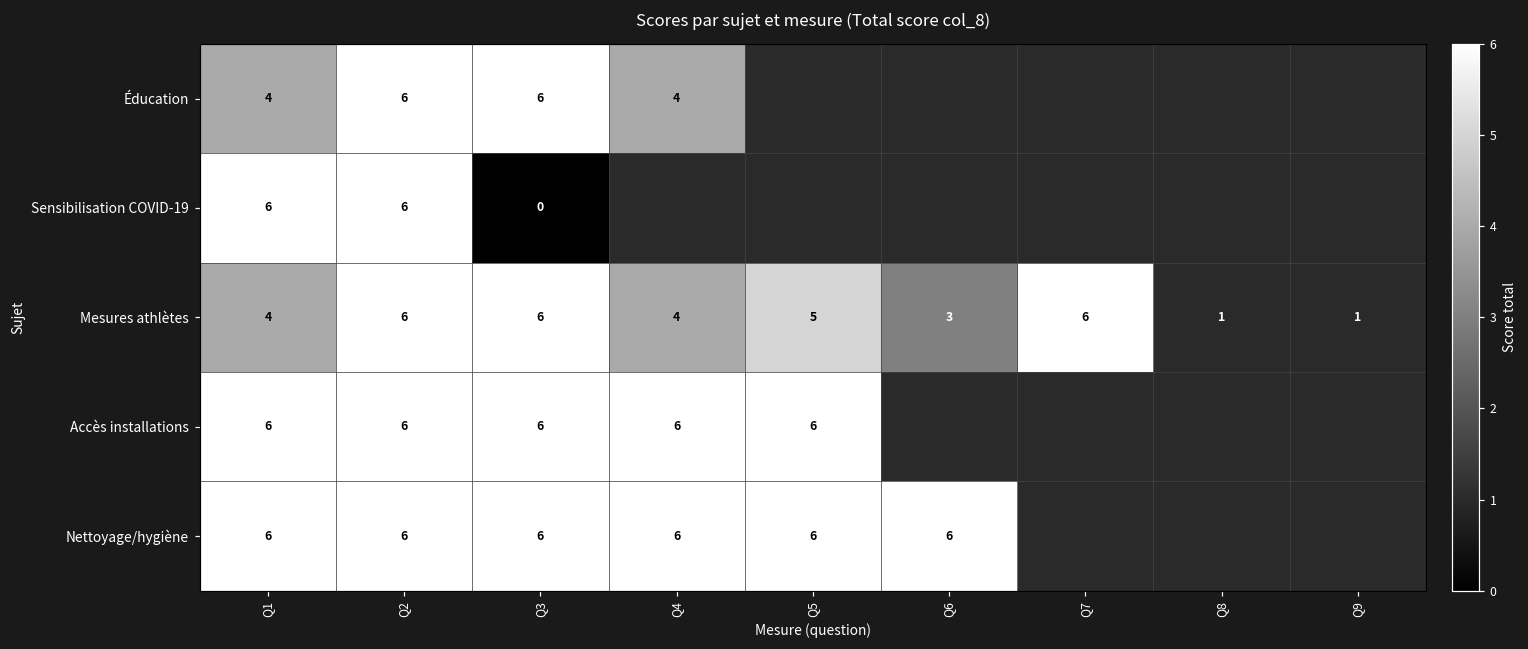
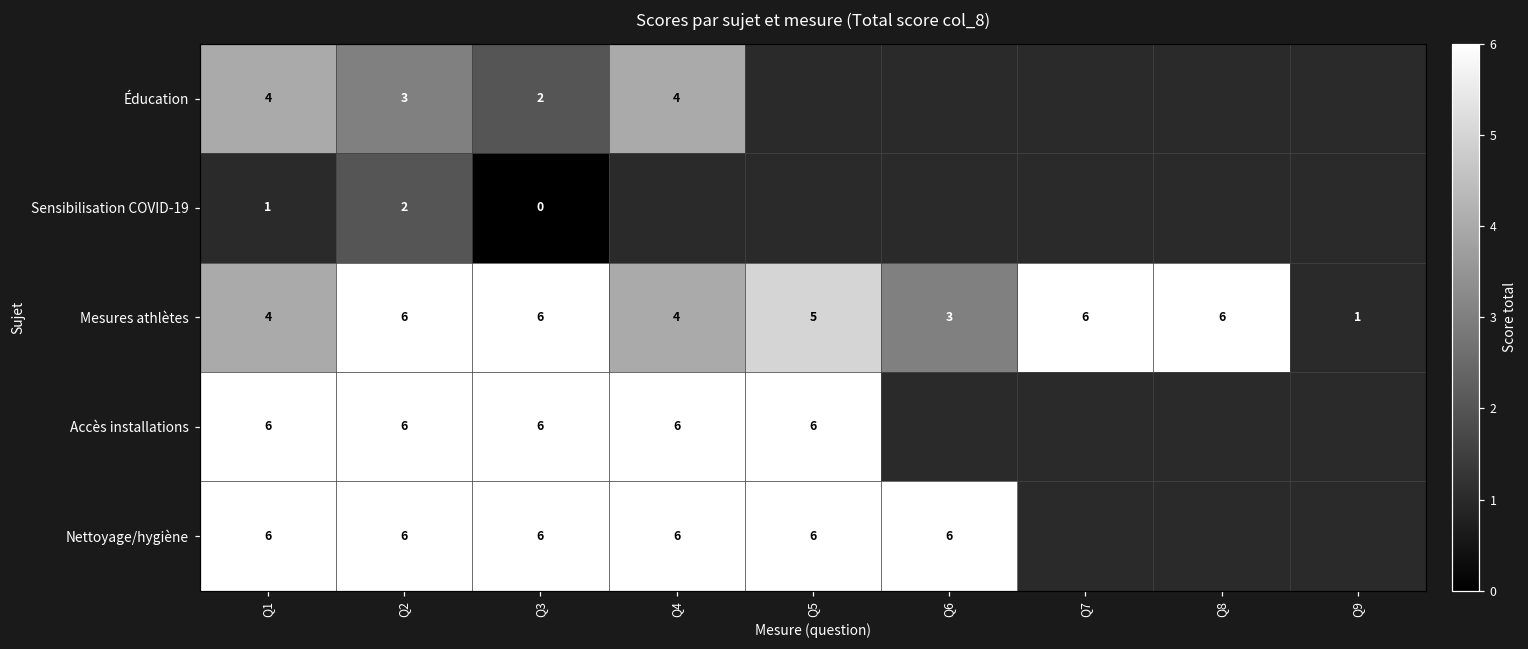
Éducation, Q2: 6 -> 3
Éducation, Q3: 6 -> 2
Sensibilisation COVID-19, Q1: 6 -> 1
Sensibilisation COVID-19, Q2: 6 -> 2
Mesures athlètes, Q8: 1 -> 6
